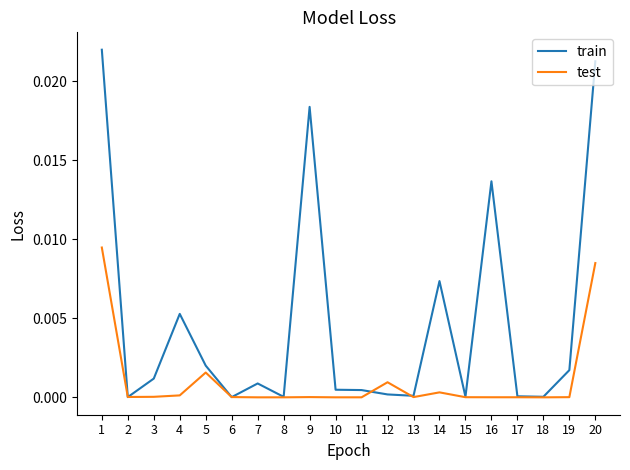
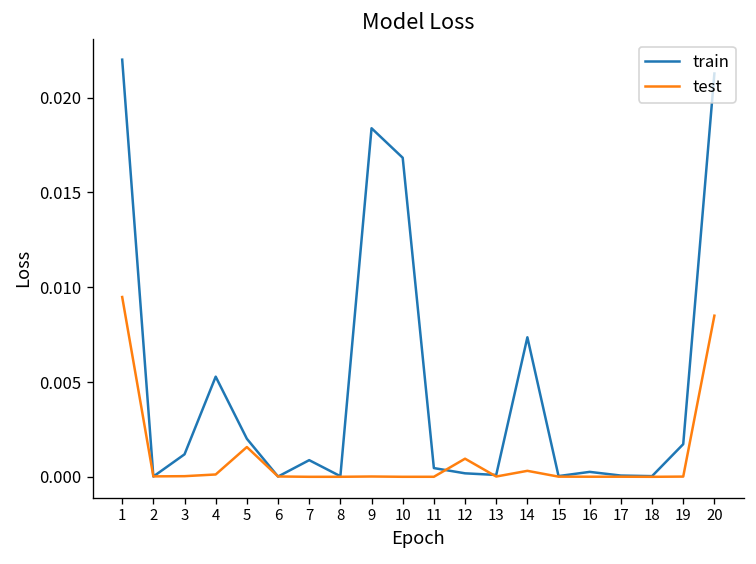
train, 10: 0.0005 -> 0.0168
train, 16: 0.0137 -> 0.0003
